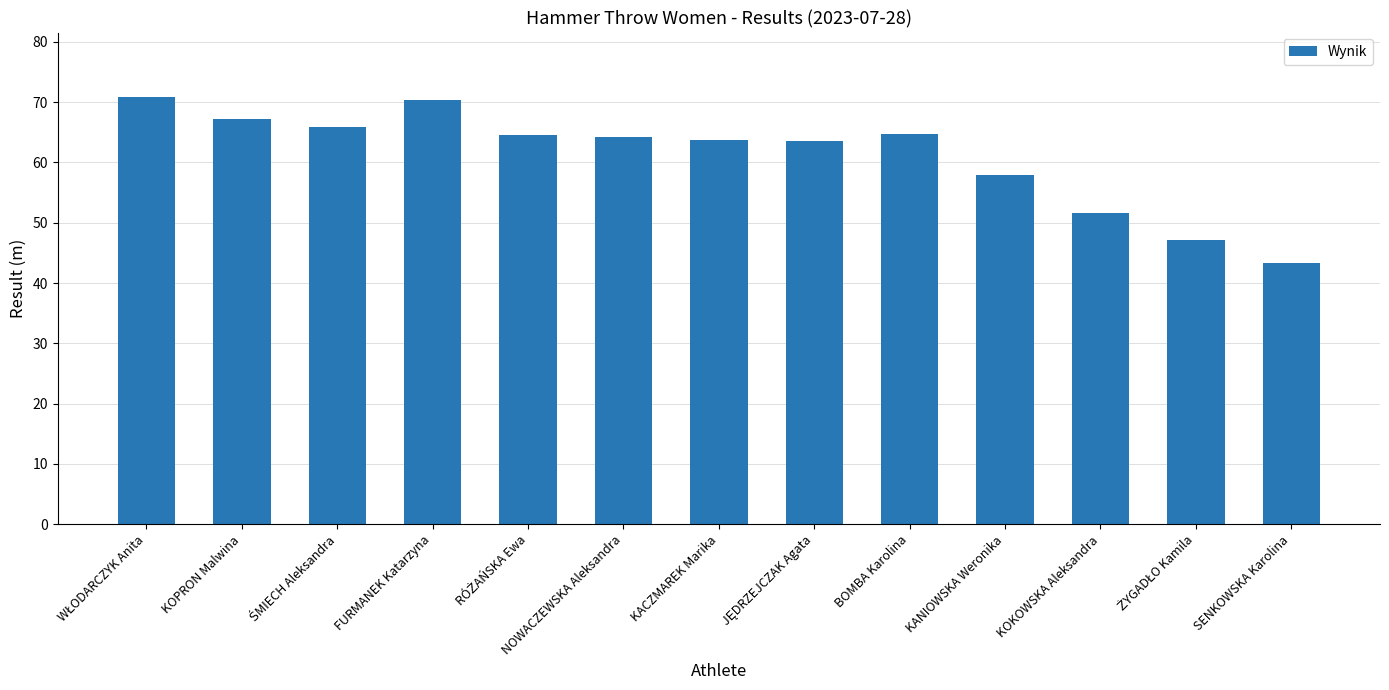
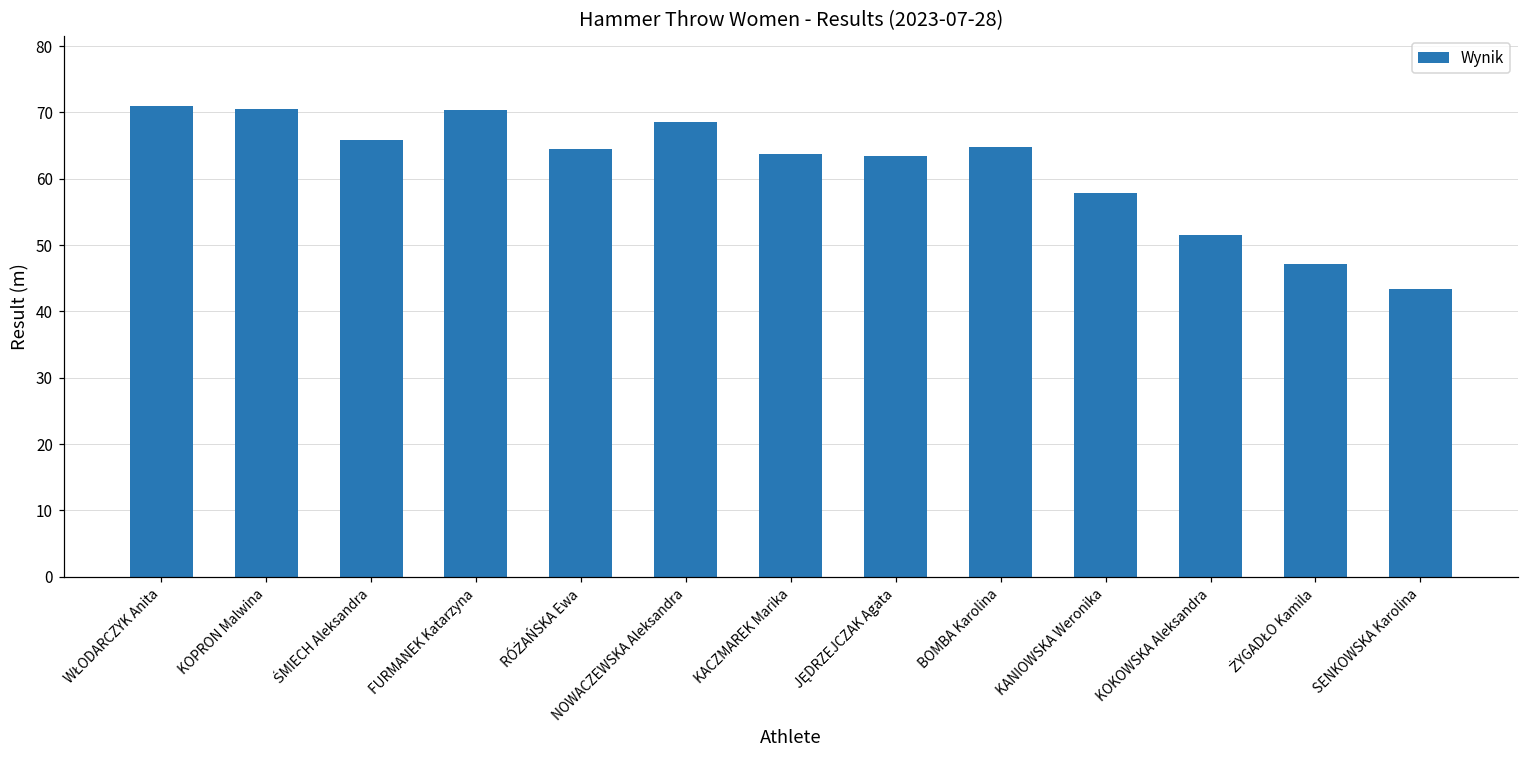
KOPRON Malwina: 67 -> 71
NOWACZEWSKA Aleksandra: 64 -> 69
